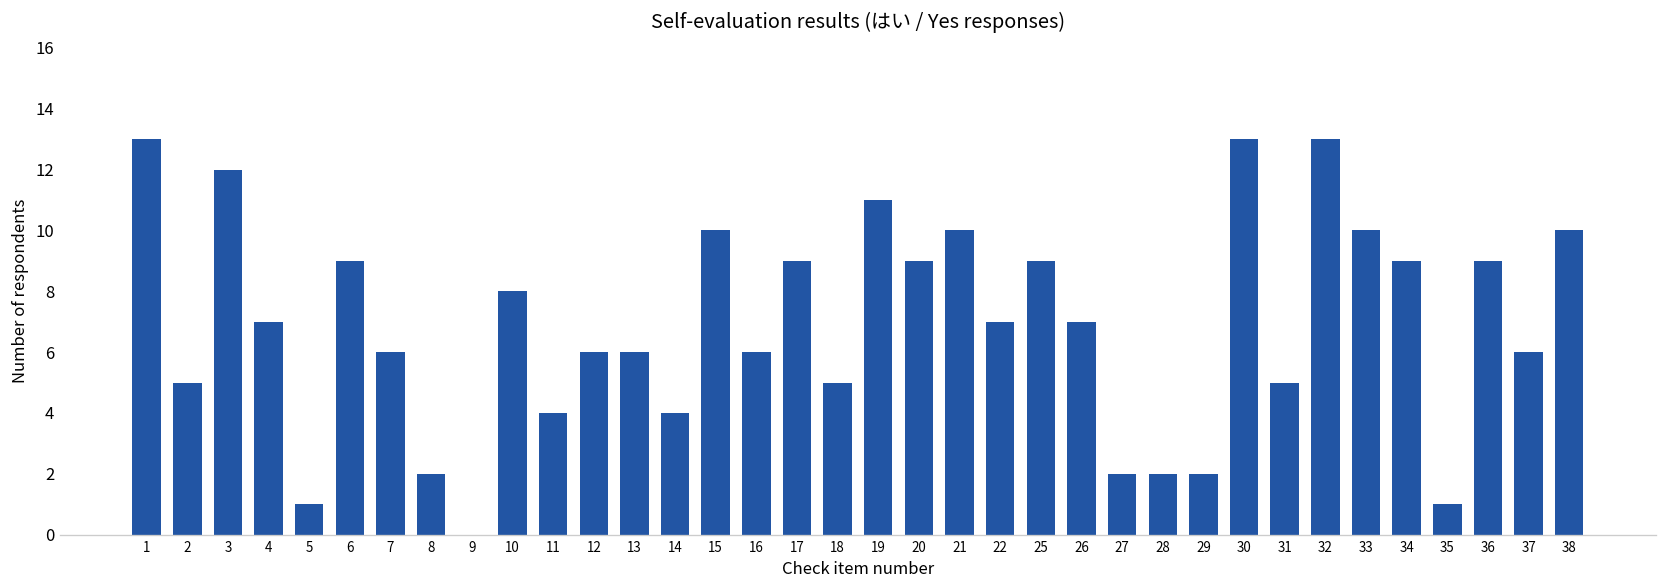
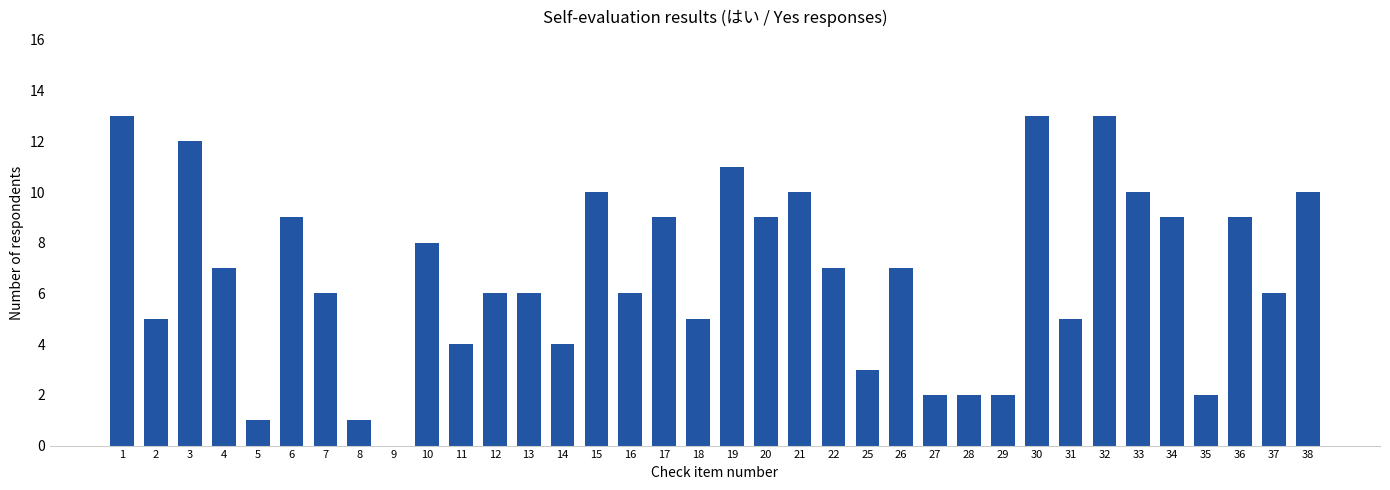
8: 2 -> 1
25: 9 -> 3
35: 1 -> 2
